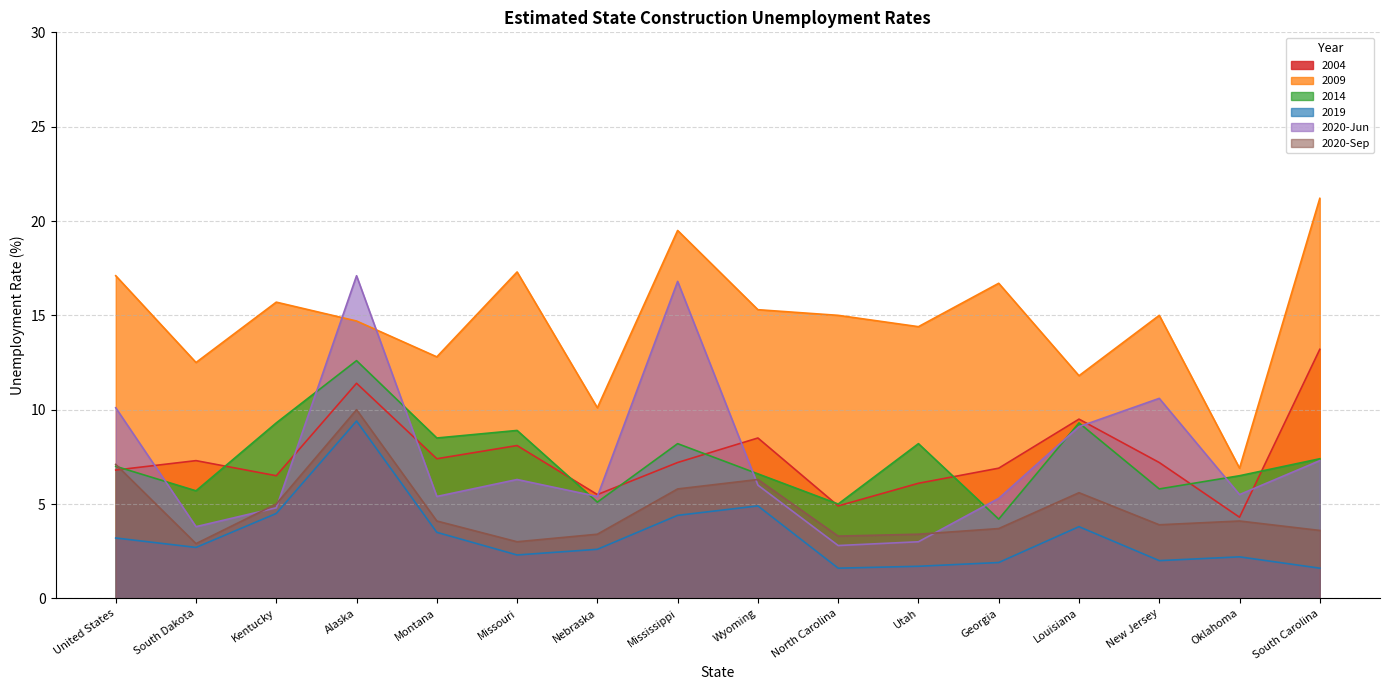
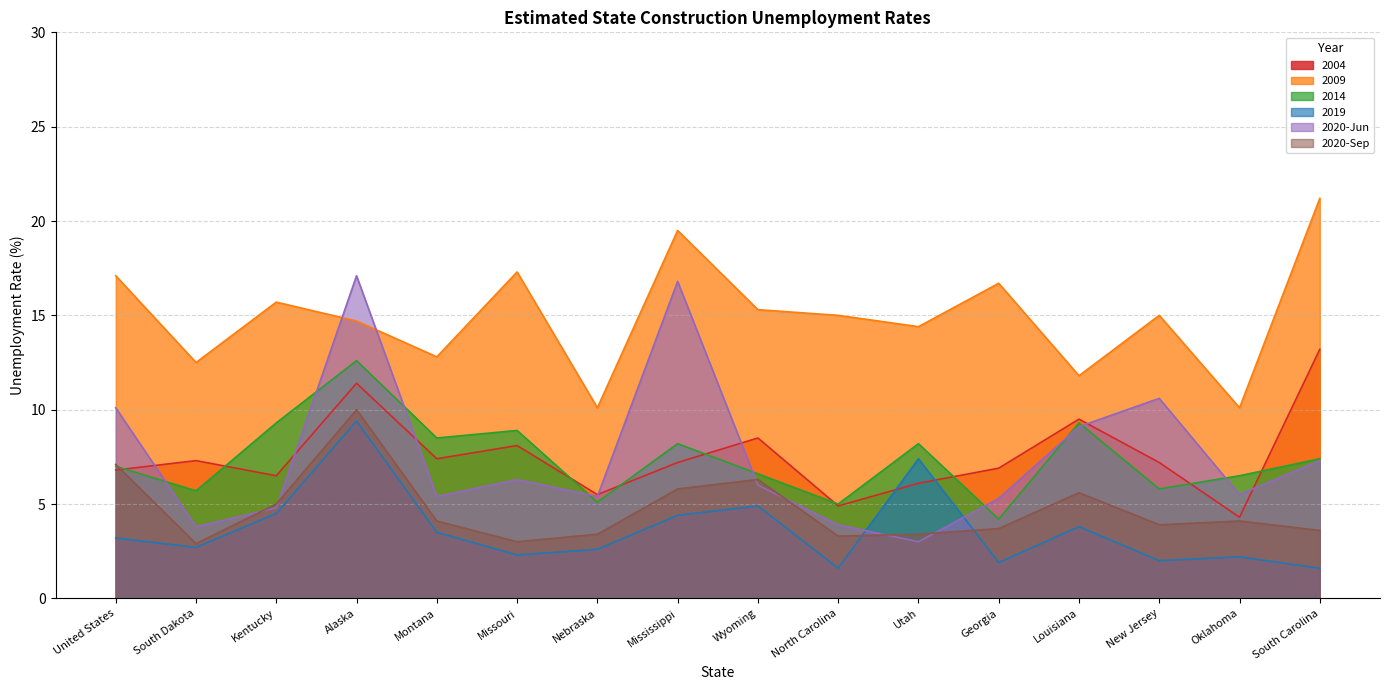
2020-Jun, North Carolina: 2.8 -> 3.9
2019, Utah: 1.7 -> 7.4
2009, Oklahoma: 6.9 -> 10.1
